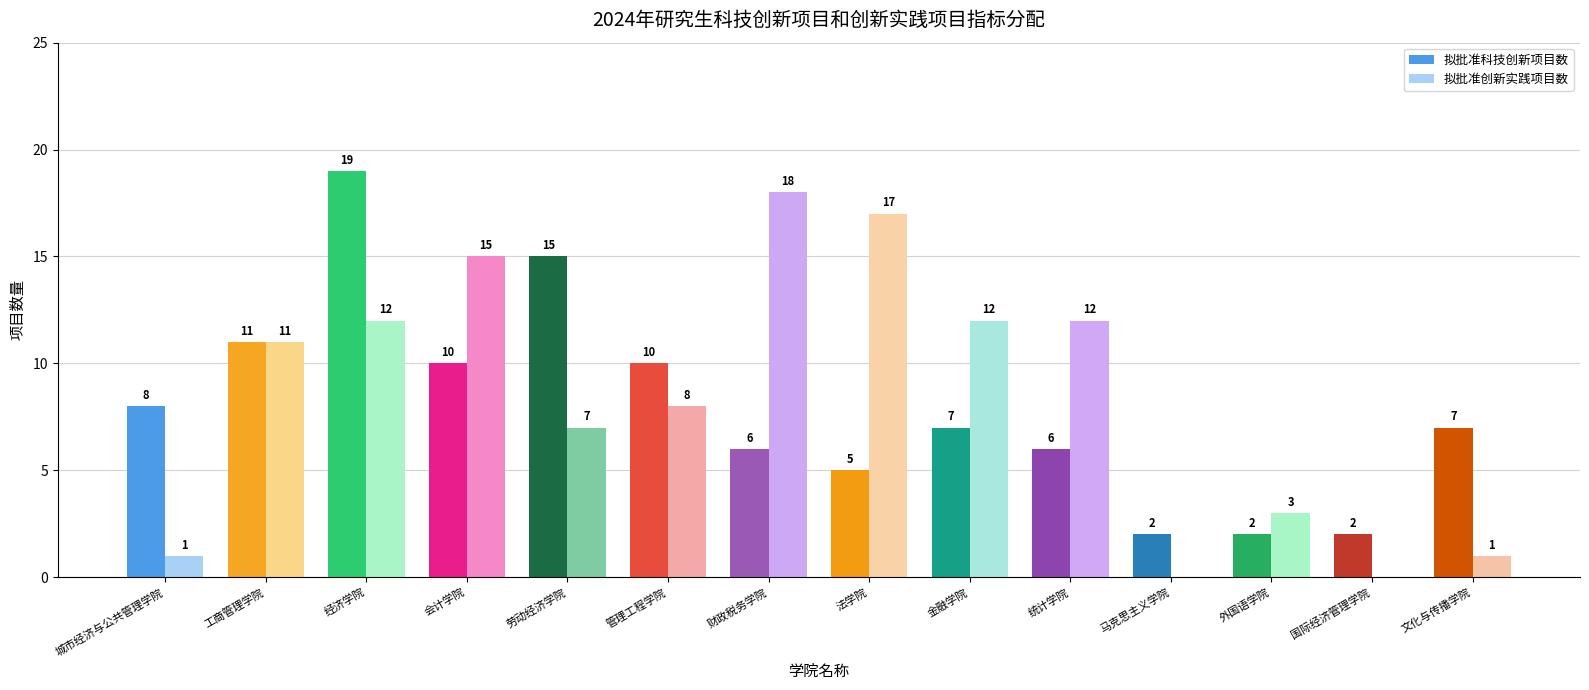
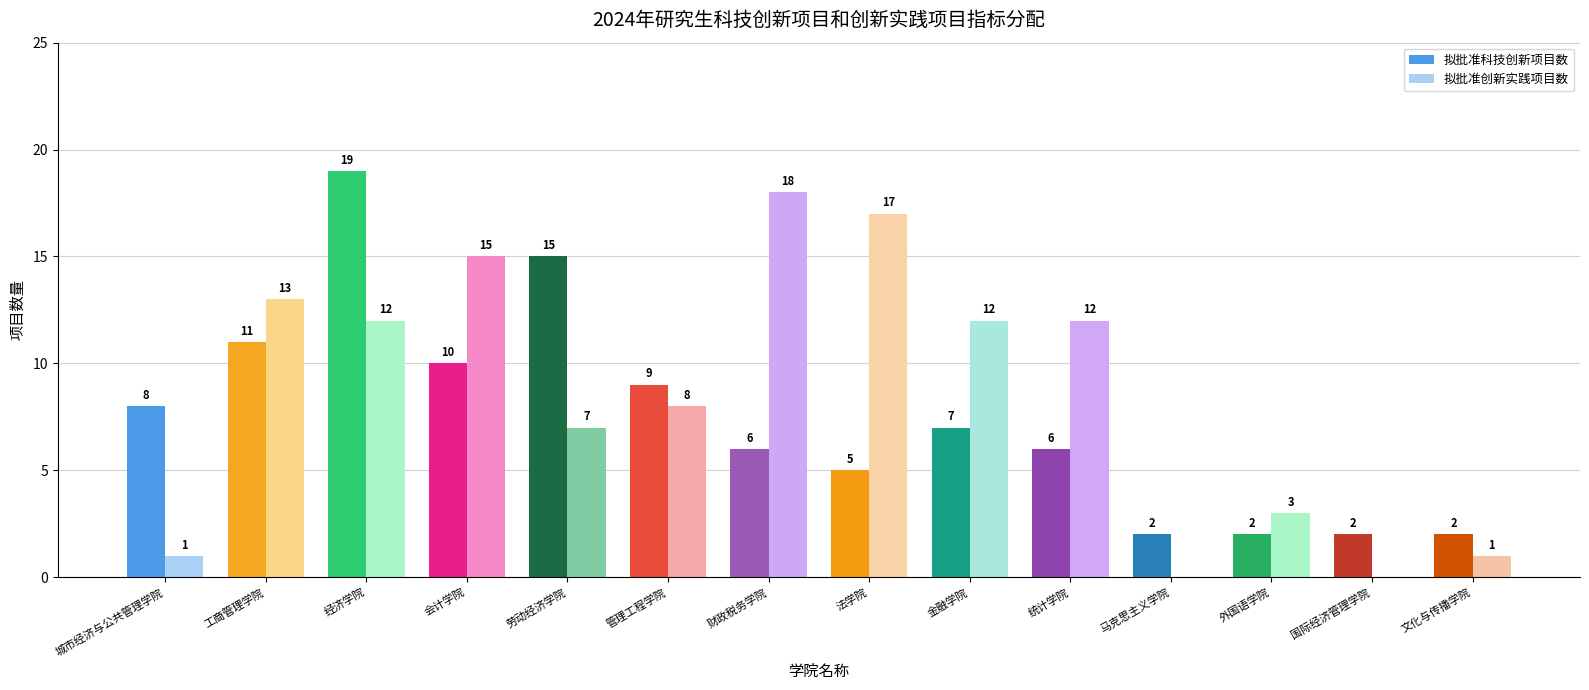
拟批准创新实践项目数, 工商管理学院: 11 -> 13
拟批准科技创新项目数, 管理工程学院: 10 -> 9
拟批准科技创新项目数, 文化与传播学院: 7 -> 2
